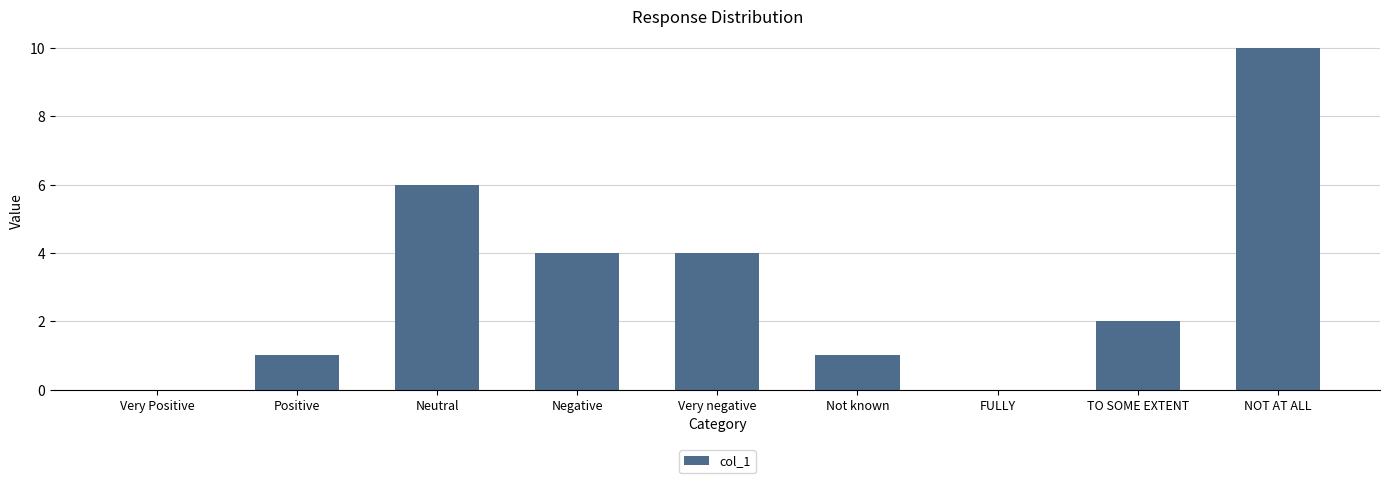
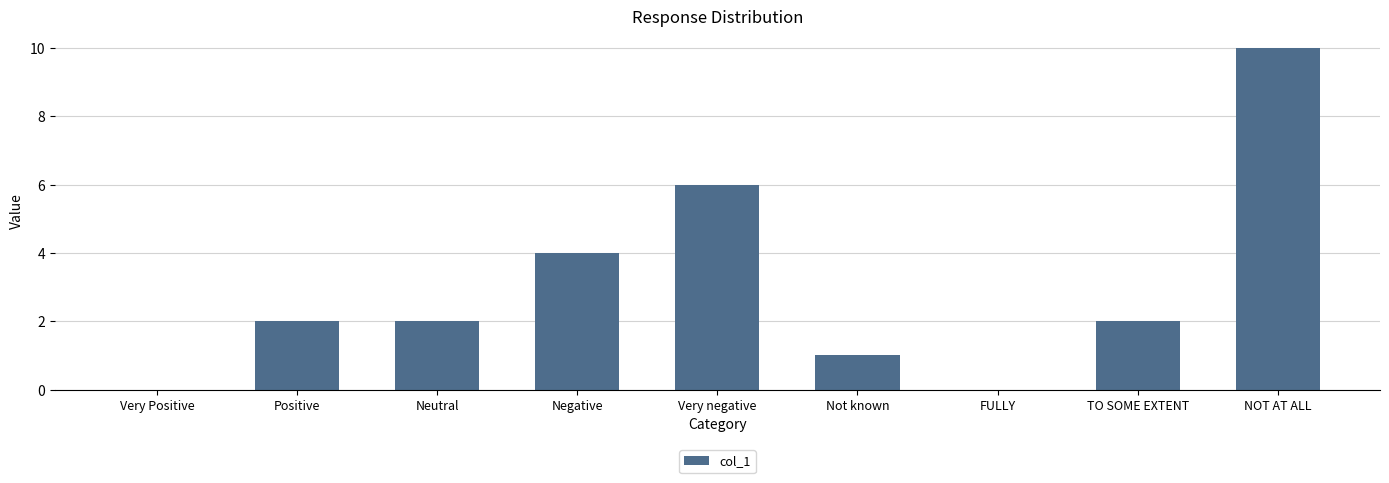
Positive: 1 -> 2
Neutral: 6 -> 2
Very negative: 4 -> 6
